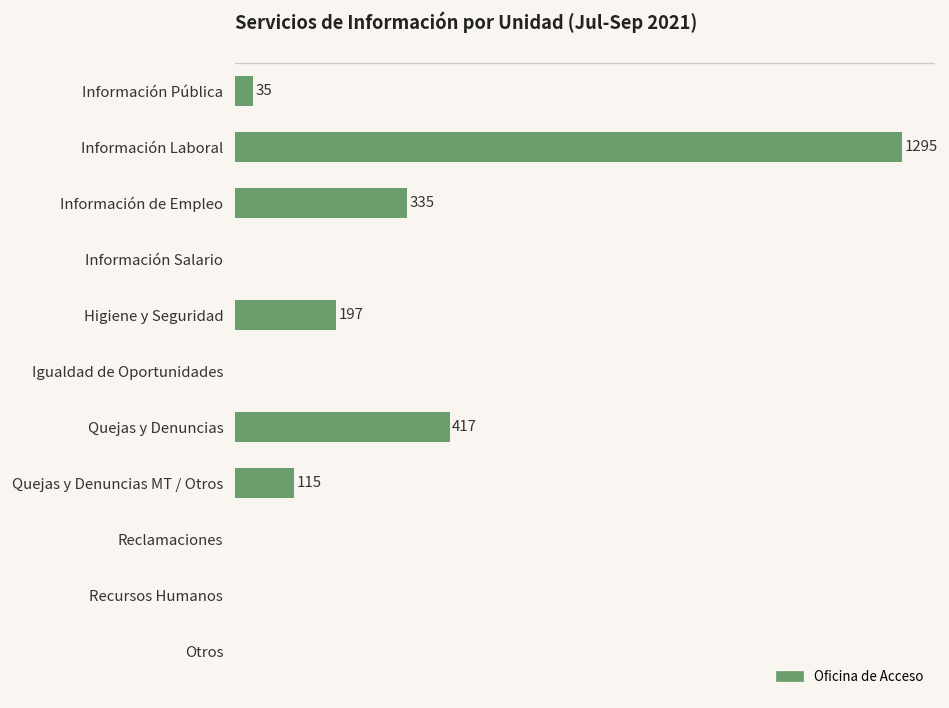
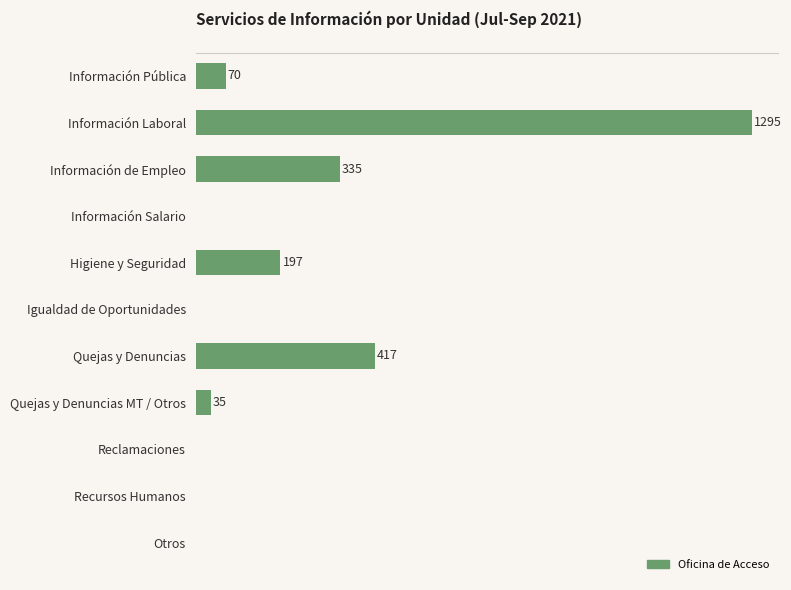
Información Pública: 35 -> 70
Quejas y Denuncias MT / Otros: 115 -> 35
